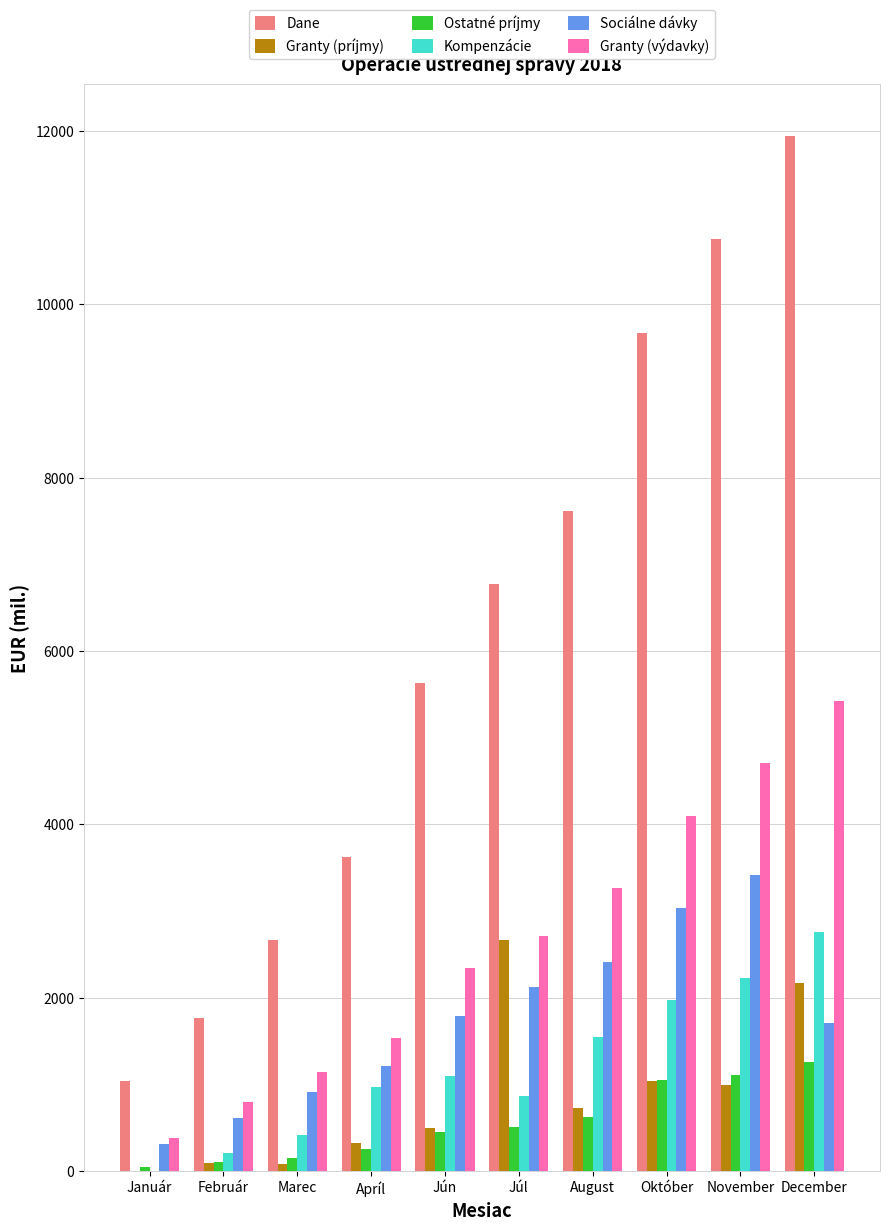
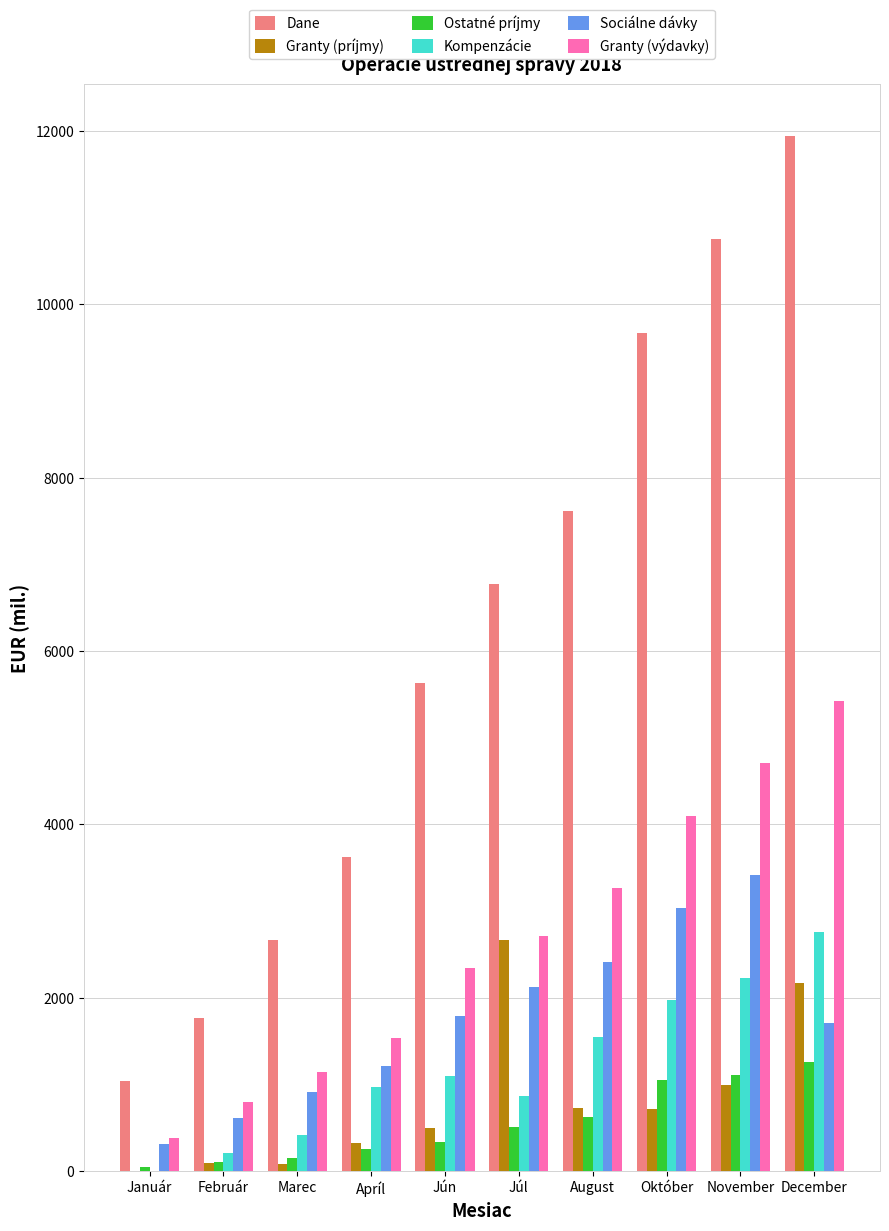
Ostatné príjmy, Jún: 400 -> 300
Granty (príjmy), Október: 1000 -> 700
